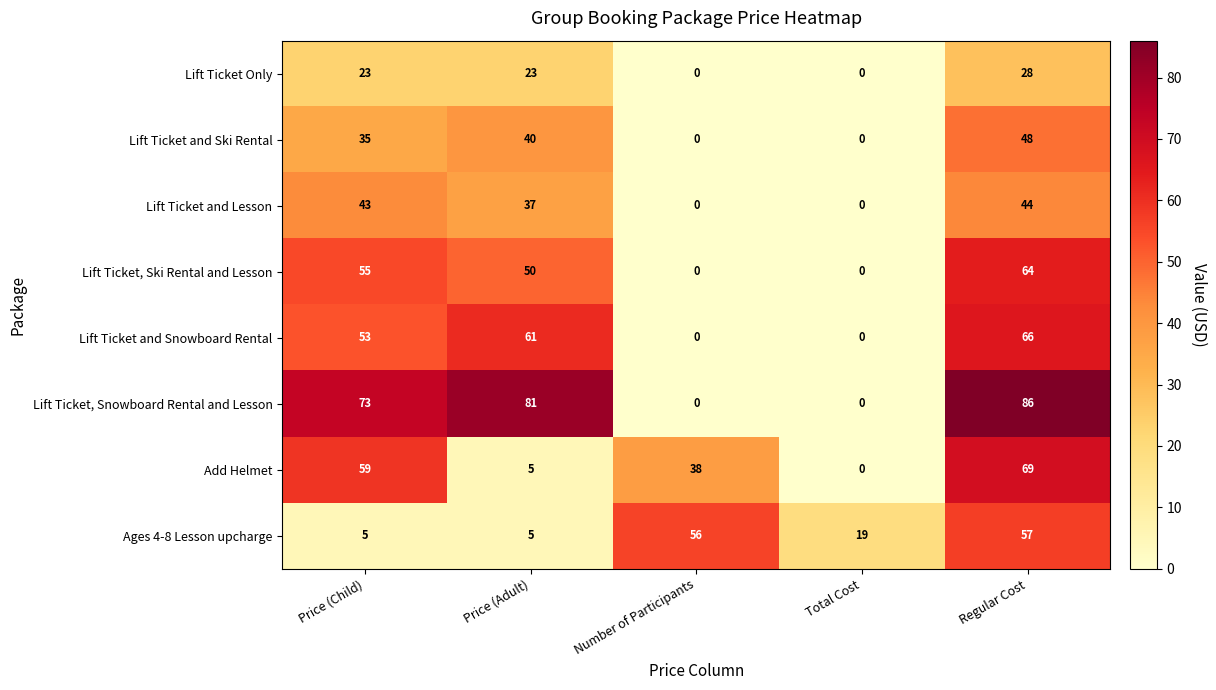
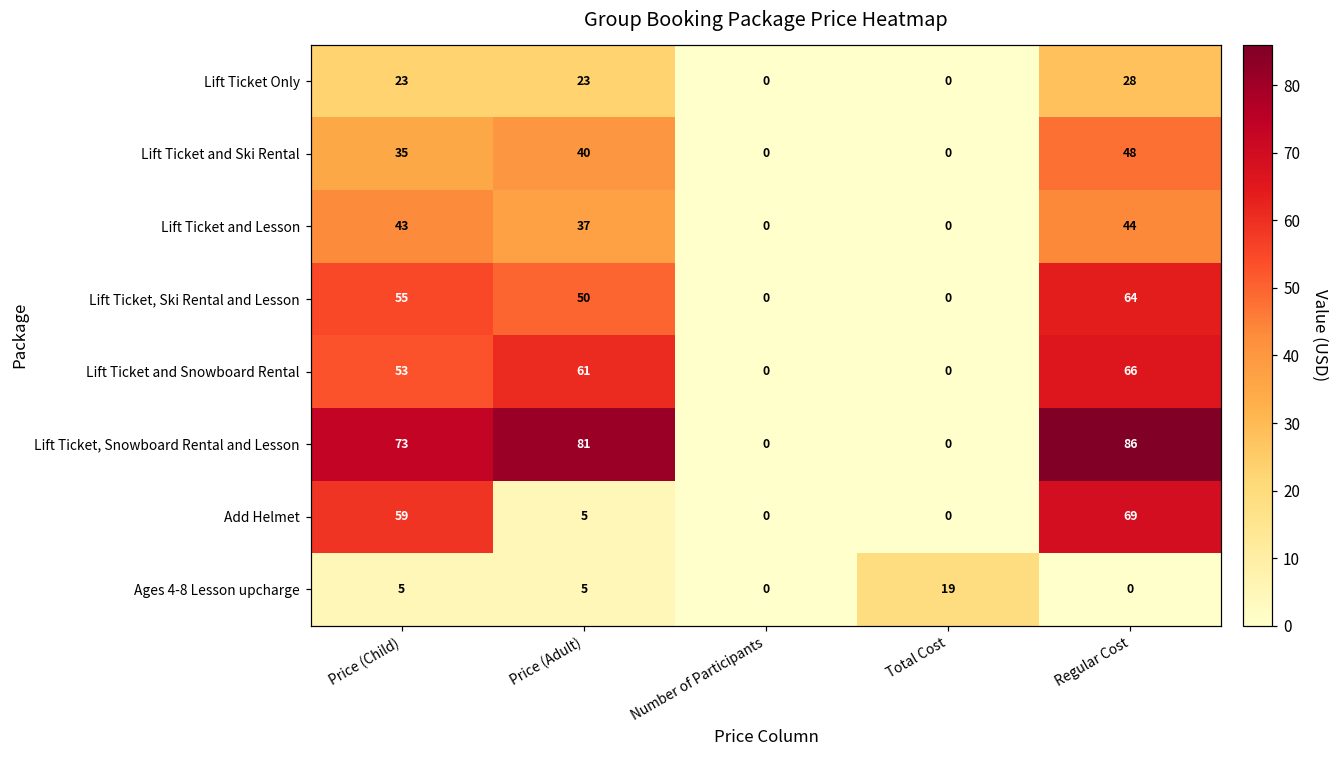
Add Helmet, Number of Participants: 38 -> 0
Ages 4-8 Lesson upcharge, Number of Participants: 56 -> 0
Ages 4-8 Lesson upcharge, Regular Cost: 57 -> 0
